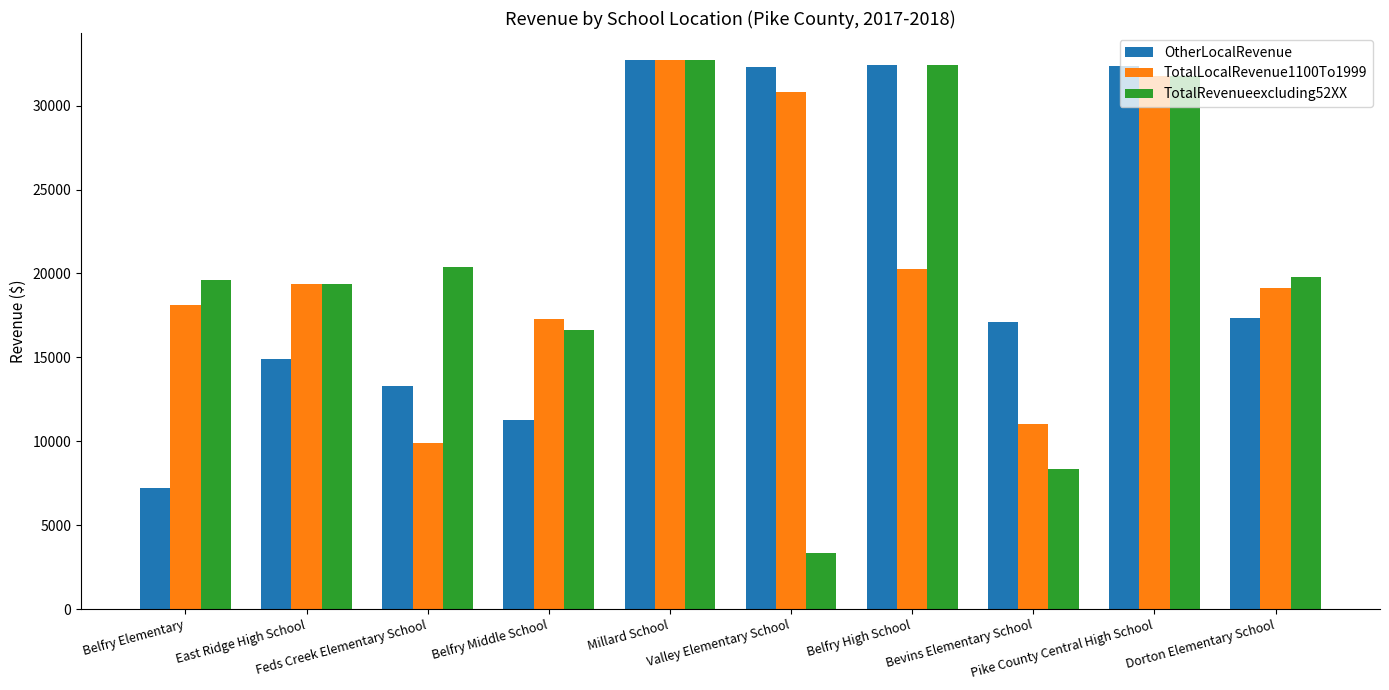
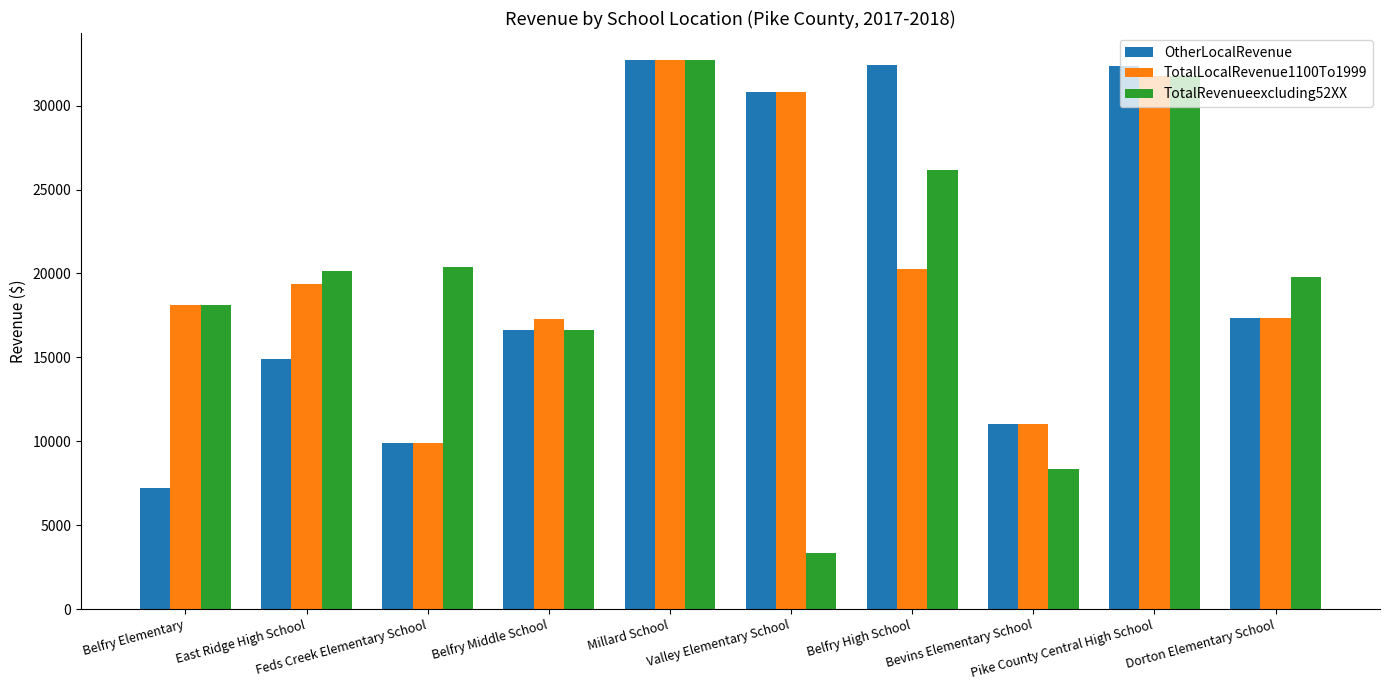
TotalRevenueexcluding52XX, Belfry Elementary: 19600 -> 18100
TotalRevenueexcluding52XX, East Ridge High School: 19300 -> 20200
OtherLocalRevenue, Feds Creek Elementary School: 13300 -> 9900
OtherLocalRevenue, Belfry Middle School: 11300 -> 16700
OtherLocalRevenue, Valley Elementary School: 32300 -> 30800
TotalRevenueexcluding52XX, Belfry High School: 32400 -> 26200
OtherLocalRevenue, Bevins Elementary School: 17100 -> 11000
TotalLocalRevenue1100To1999, Dorton Elementary School: 19200 -> 17300
